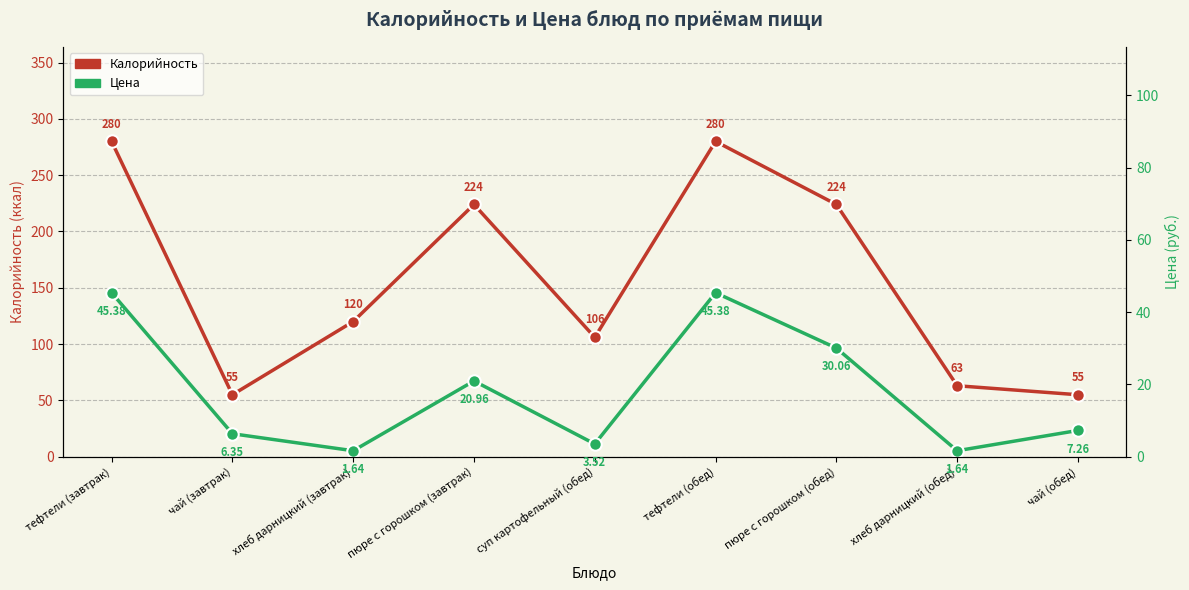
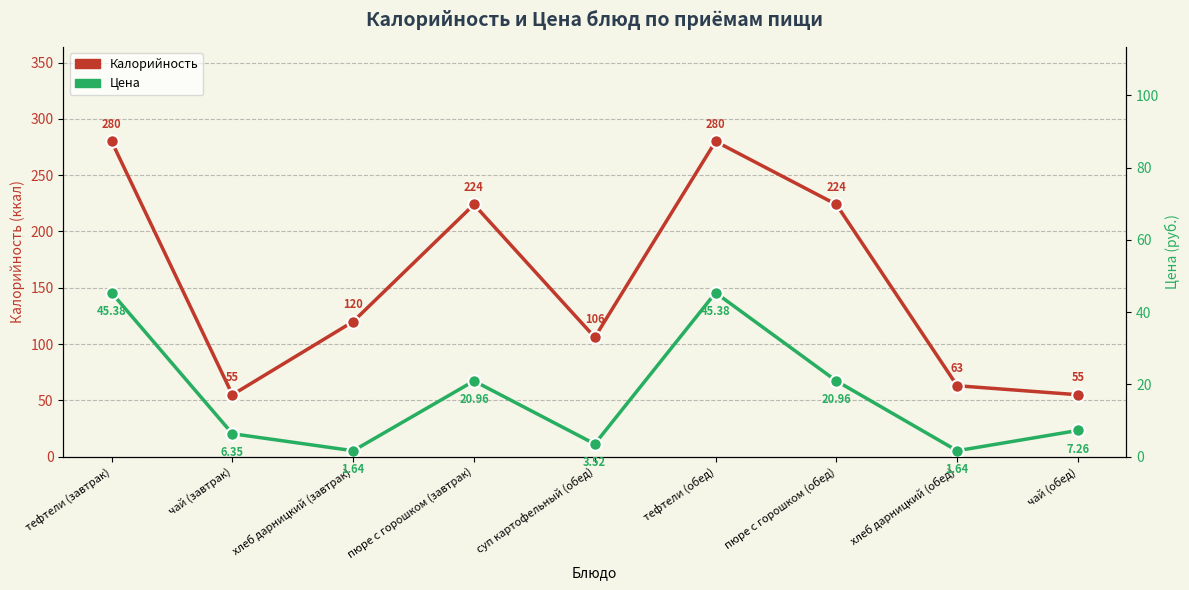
Цена, пюре с горошком (обед): 30.06 -> 20.96
